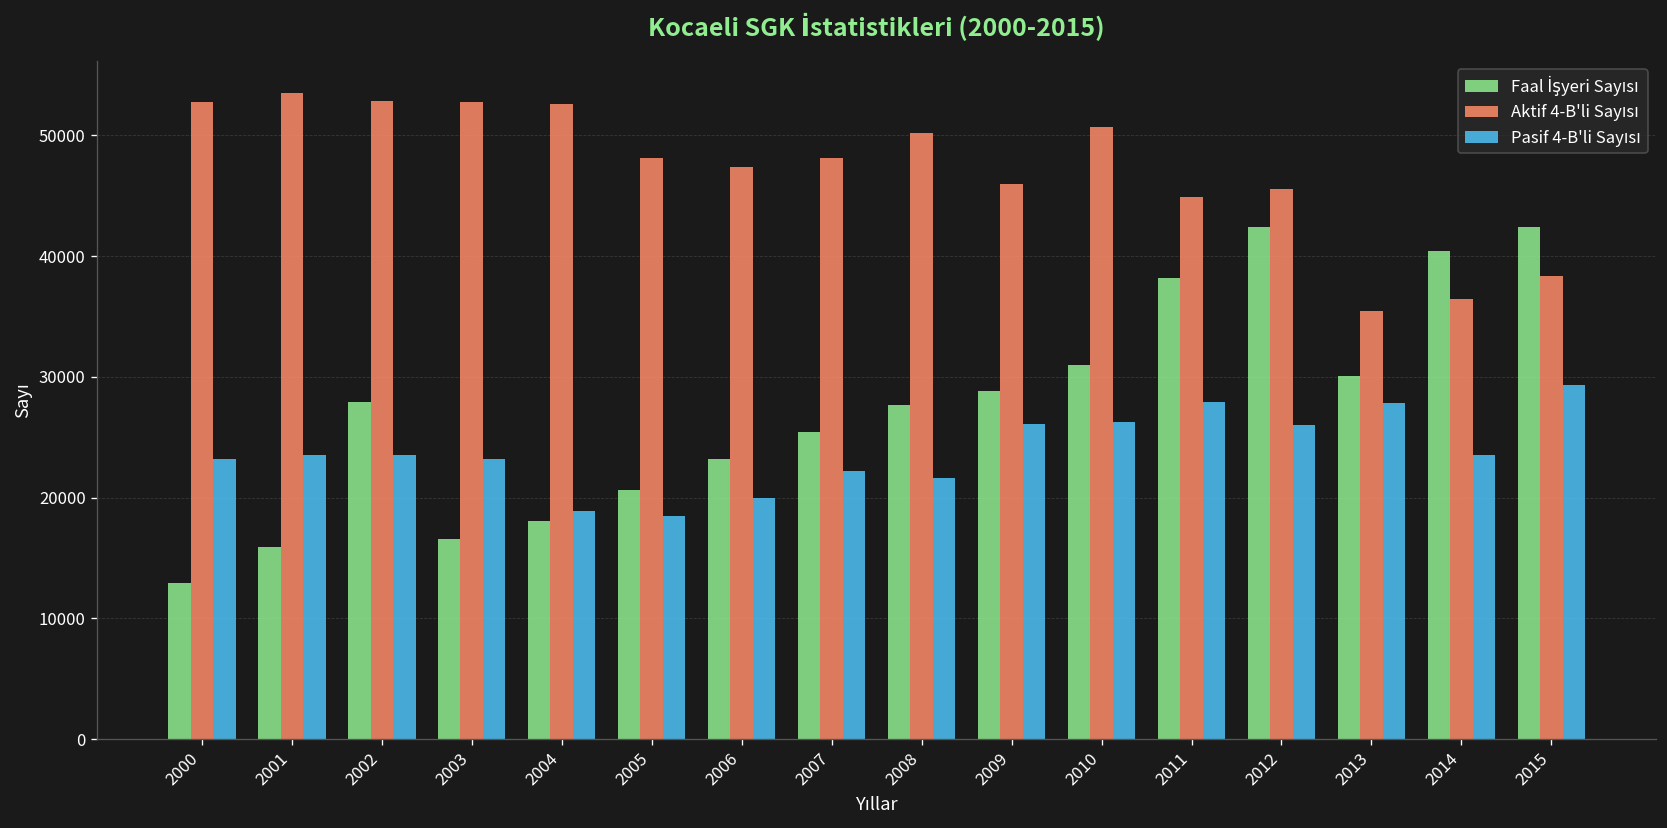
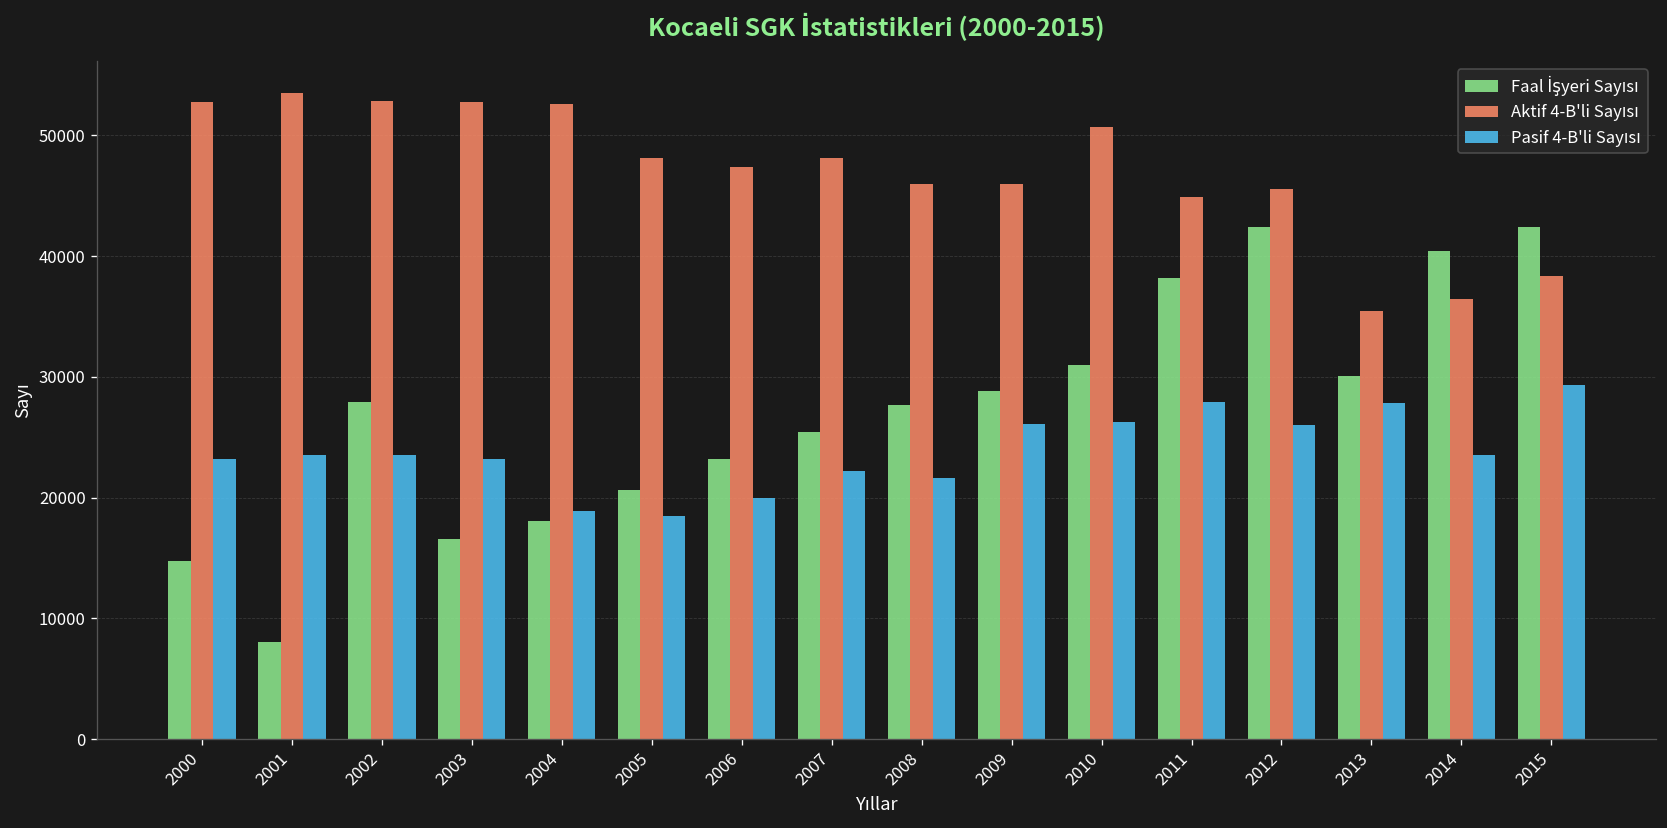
Faal İşyeri Sayısı, 2000: 12900 -> 14700
Faal İşyeri Sayısı, 2001: 15900 -> 8000
Aktif 4-B'li Sayısı, 2008: 50200 -> 46000
